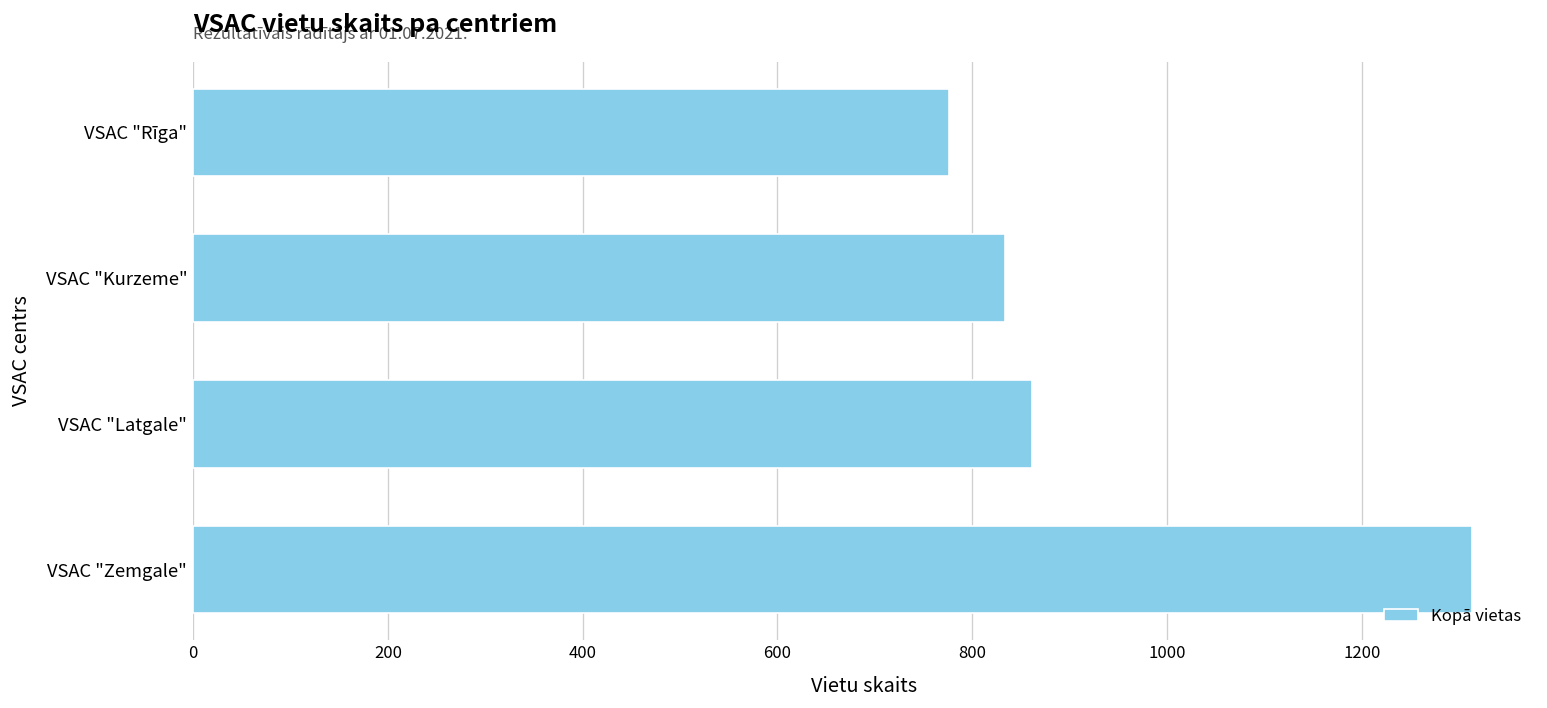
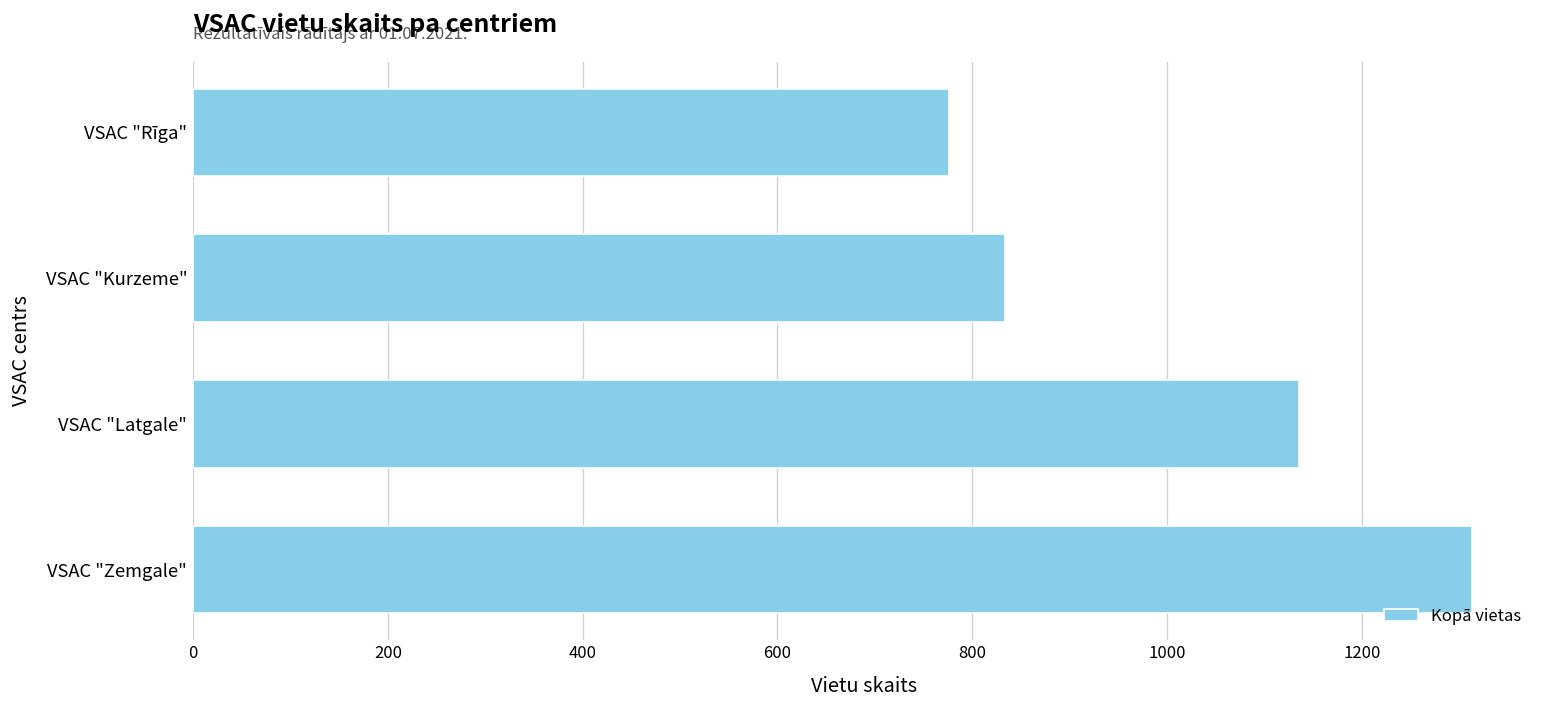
VSAC "Latgale": 860 -> 1140
